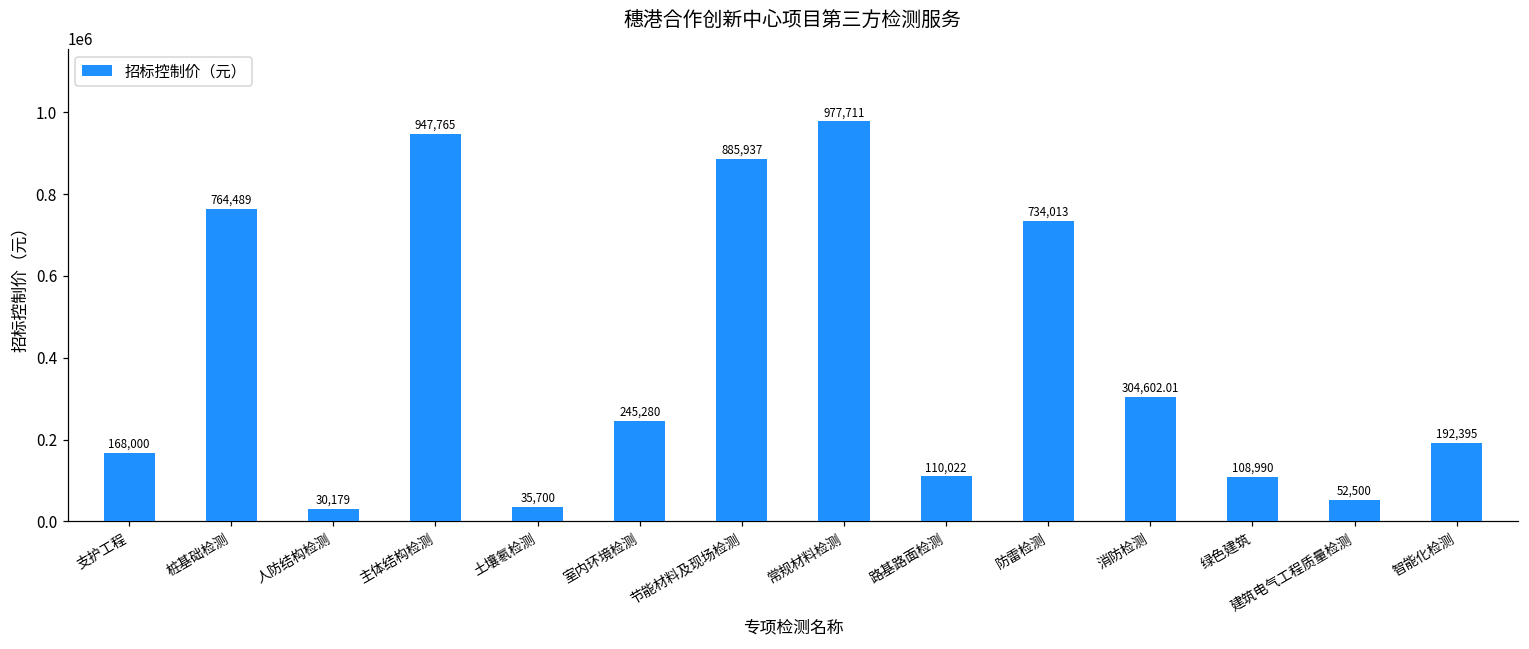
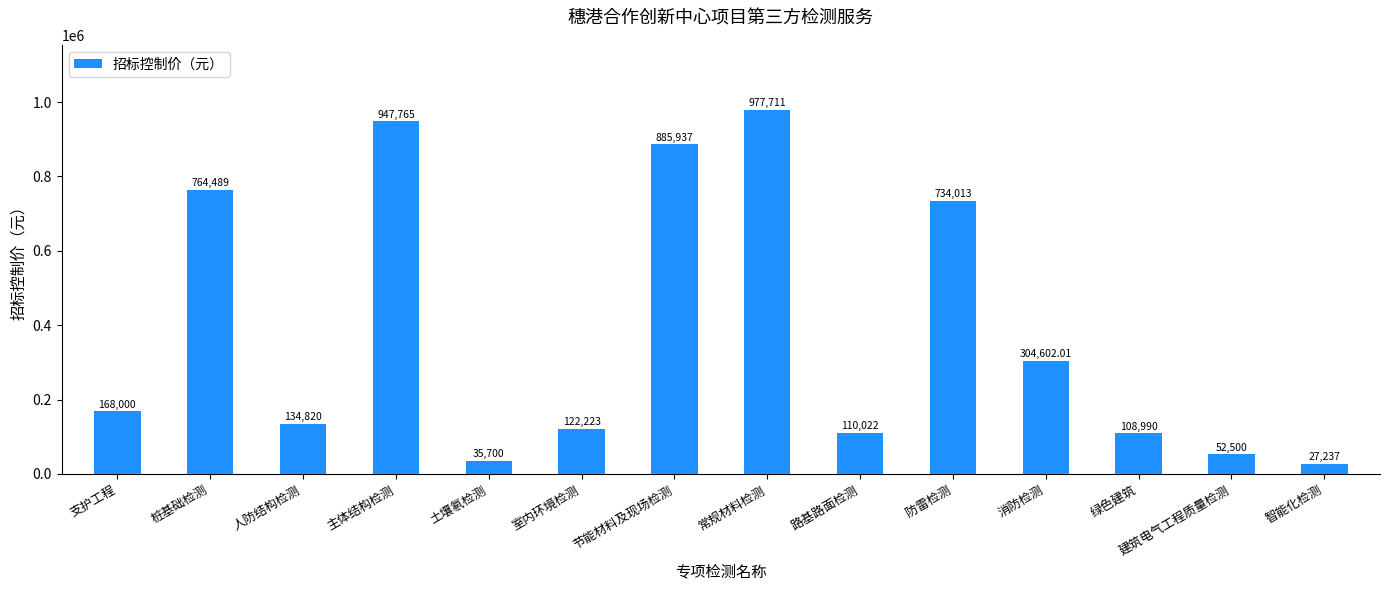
人防结构检测: 30,179 -> 134,820
室内环境检测: 245,280 -> 122,223
智能化检测: 192,395 -> 27,237
